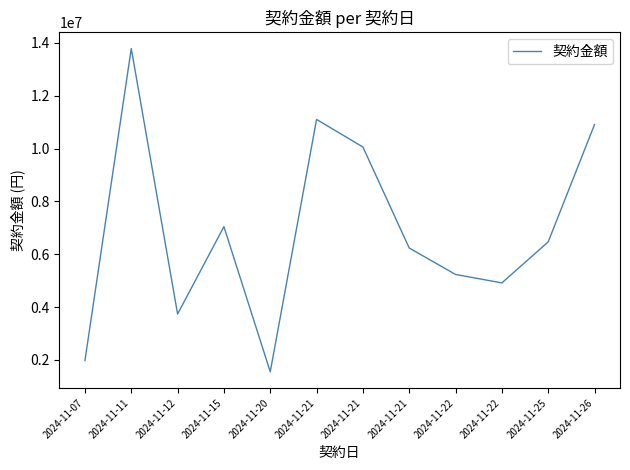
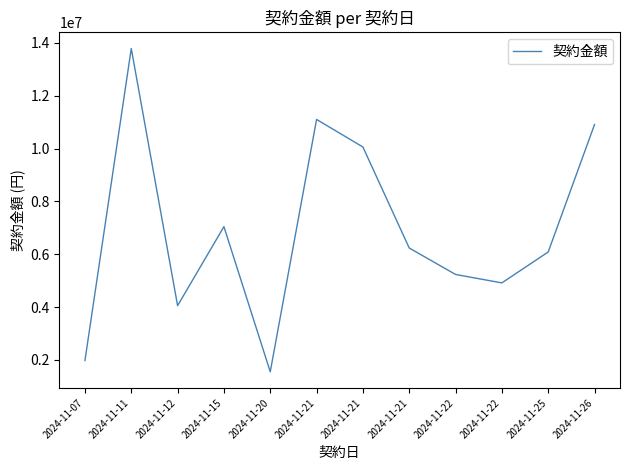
2024-11-12: 3700000 -> 4100000
2024-11-25: 6500000 -> 6100000
